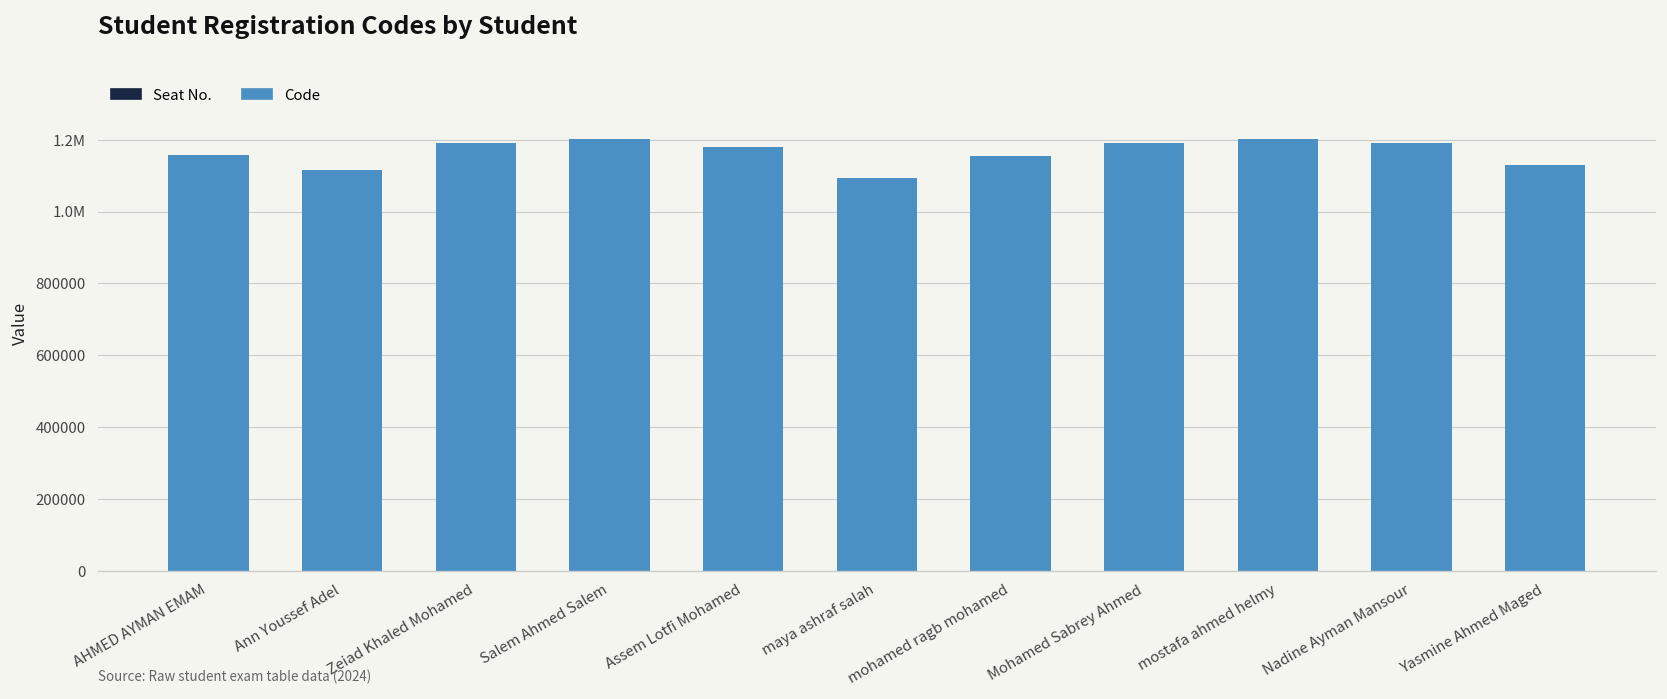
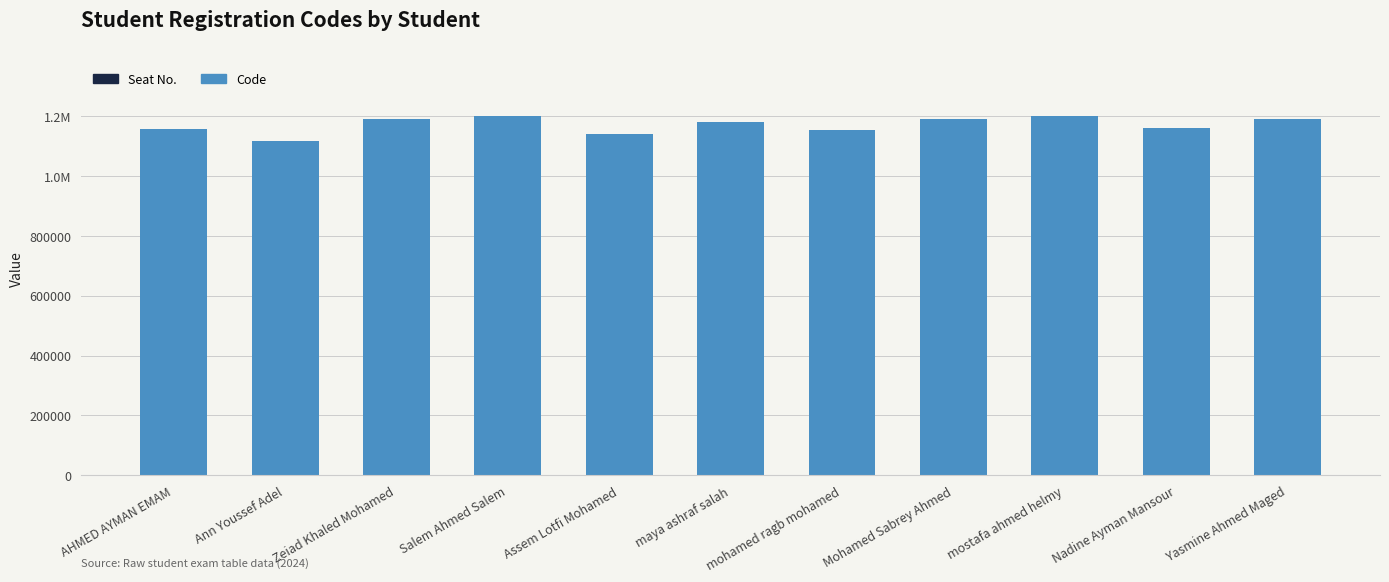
Code, Assem Lotfi Mohamed: 1180000 -> 1140000
Code, maya ashraf salah: 1090000 -> 1180000
Code, Nadine Ayman Mansour: 1190000 -> 1160000
Code, Yasmine Ahmed Maged: 1130000 -> 1190000
